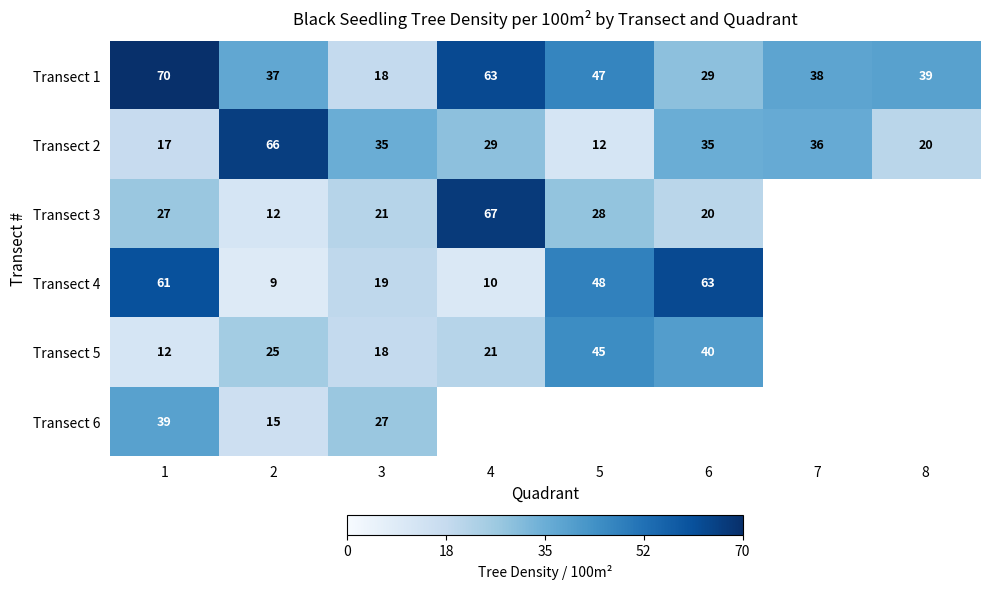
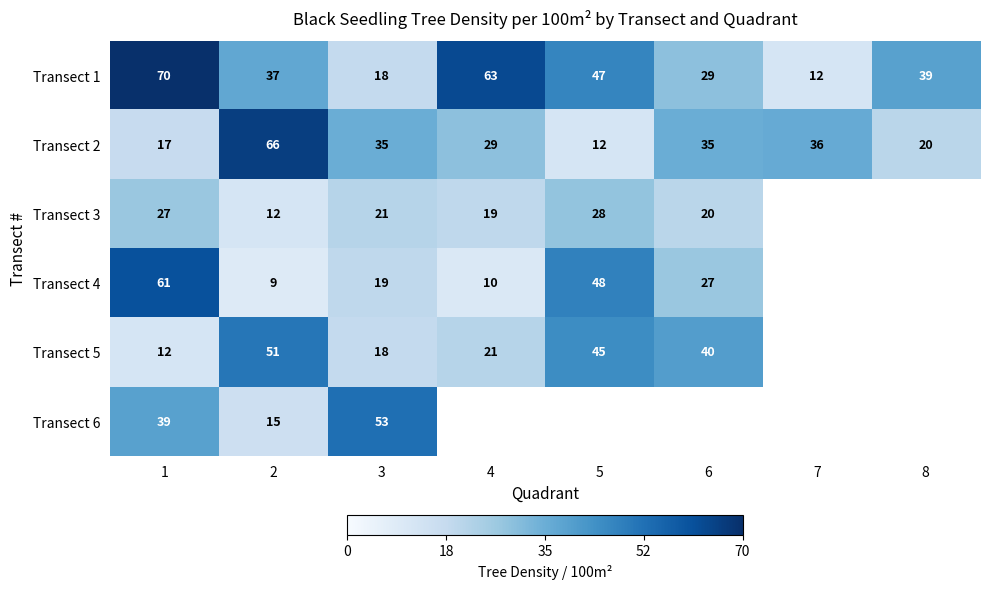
Transect 1, 7: 38 -> 12
Transect 3, 4: 67 -> 19
Transect 4, 6: 63 -> 27
Transect 5, 2: 25 -> 51
Transect 6, 3: 27 -> 53
